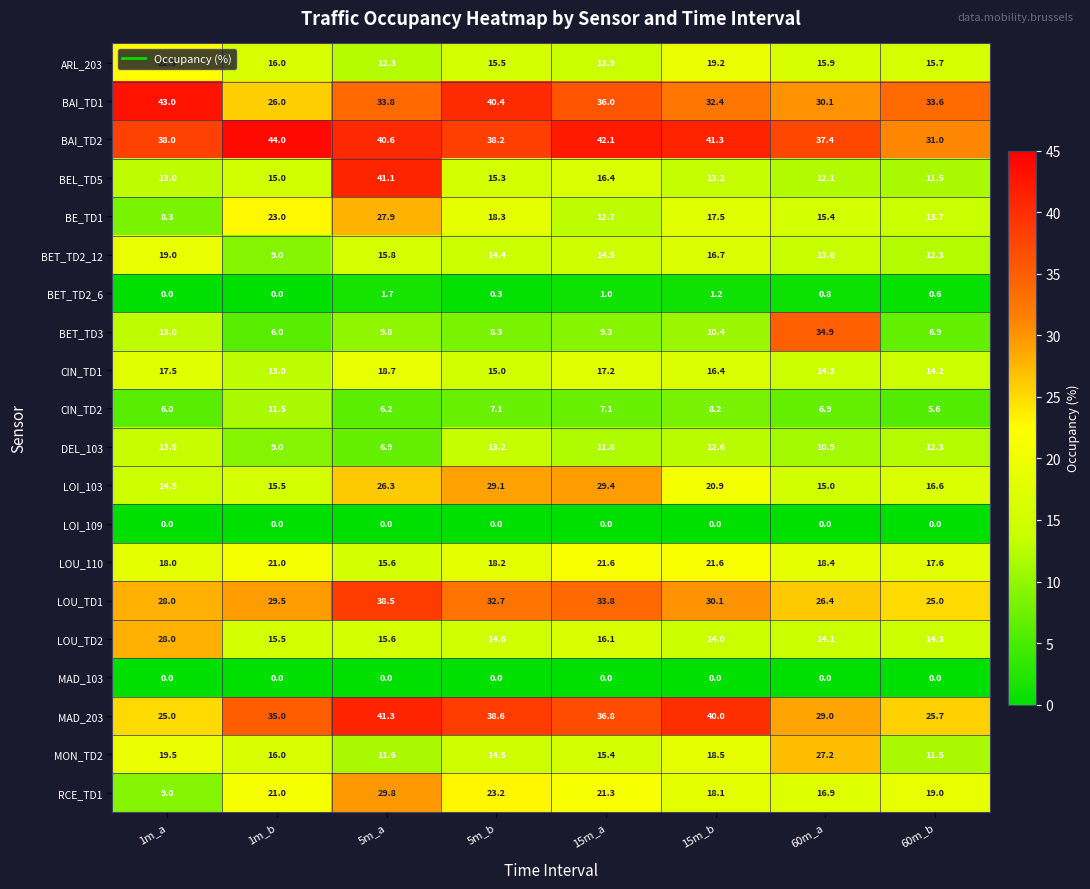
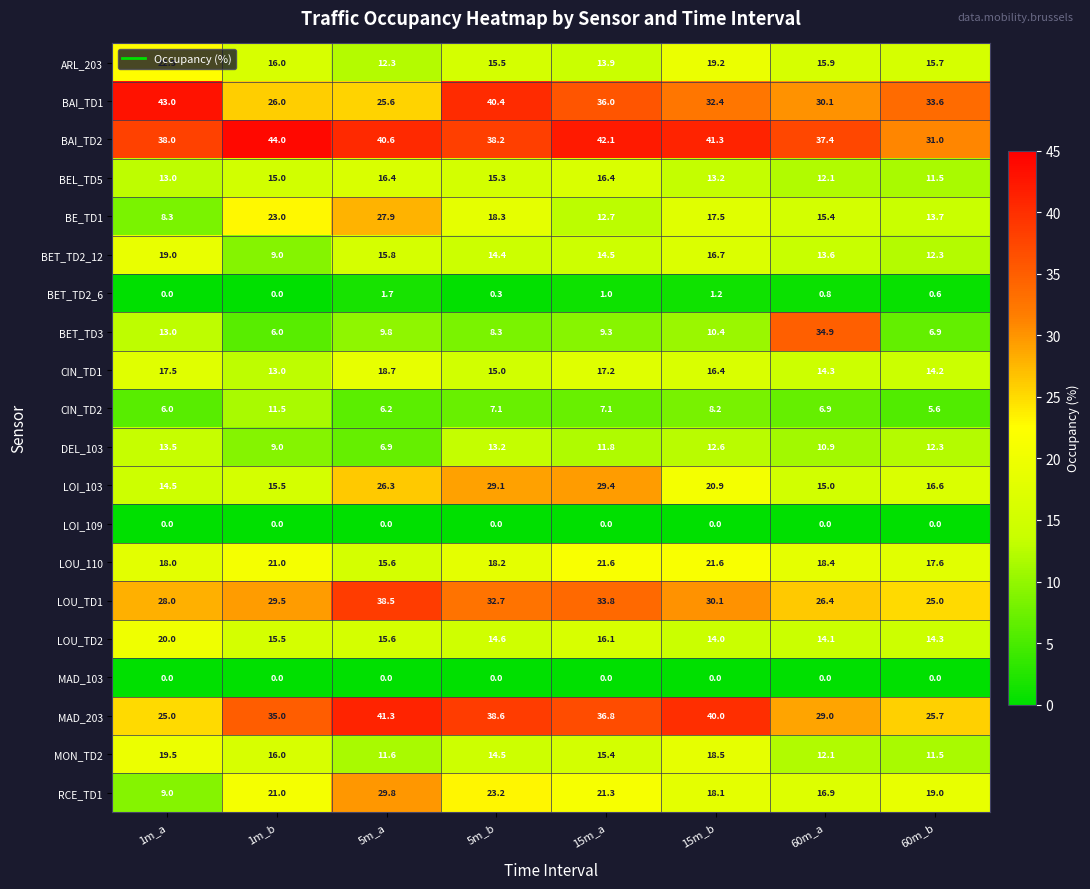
BAI_TD1, 5m_a: 33.8 -> 25.6
BEL_TD5, 5m_a: 41.1 -> 16.4
LOU_TD2, 1m_a: 28.0 -> 20.0
MON_TD2, 60m_a: 27.2 -> 12.1
